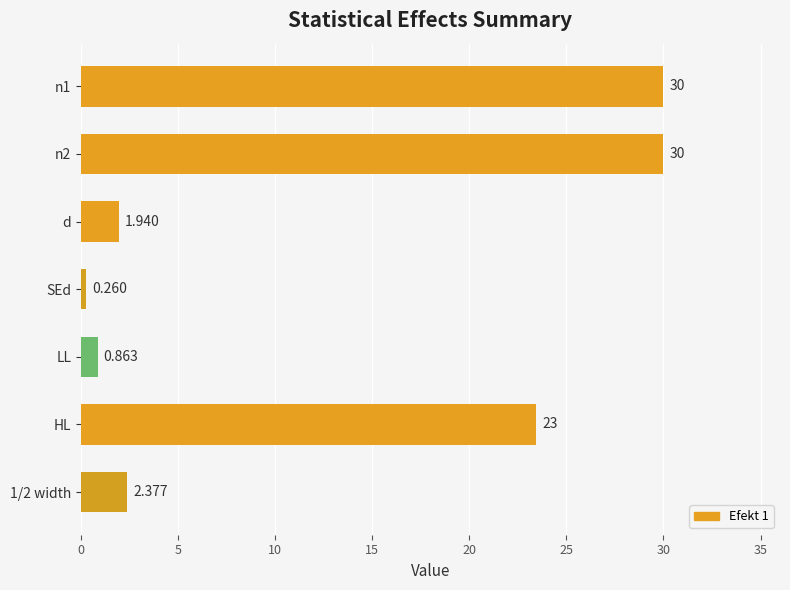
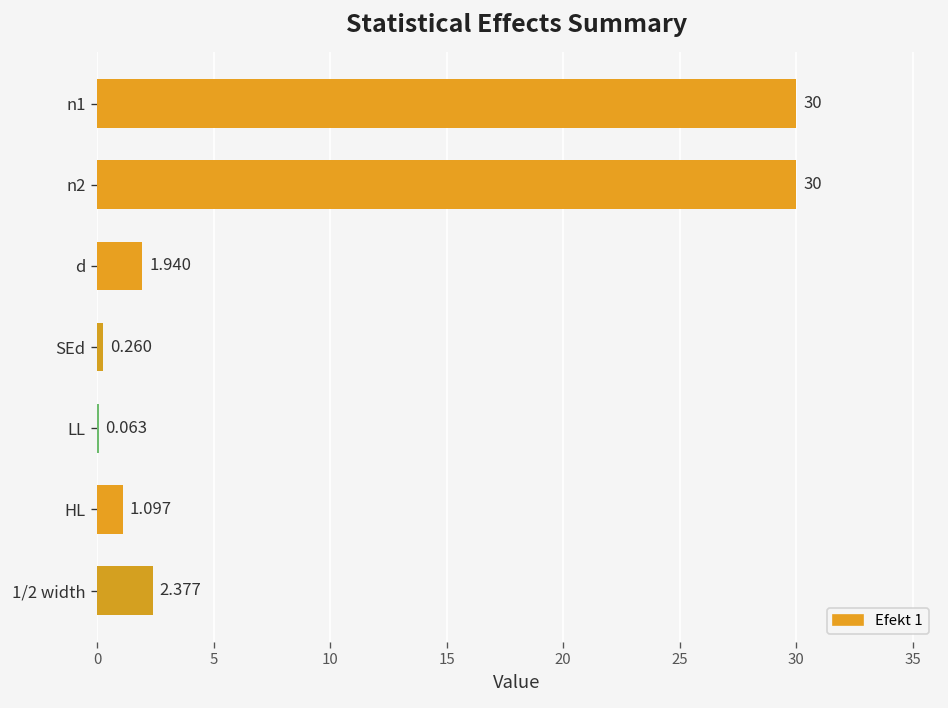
LL: 0.863 -> 0.063
HL: 23 -> 1.097
